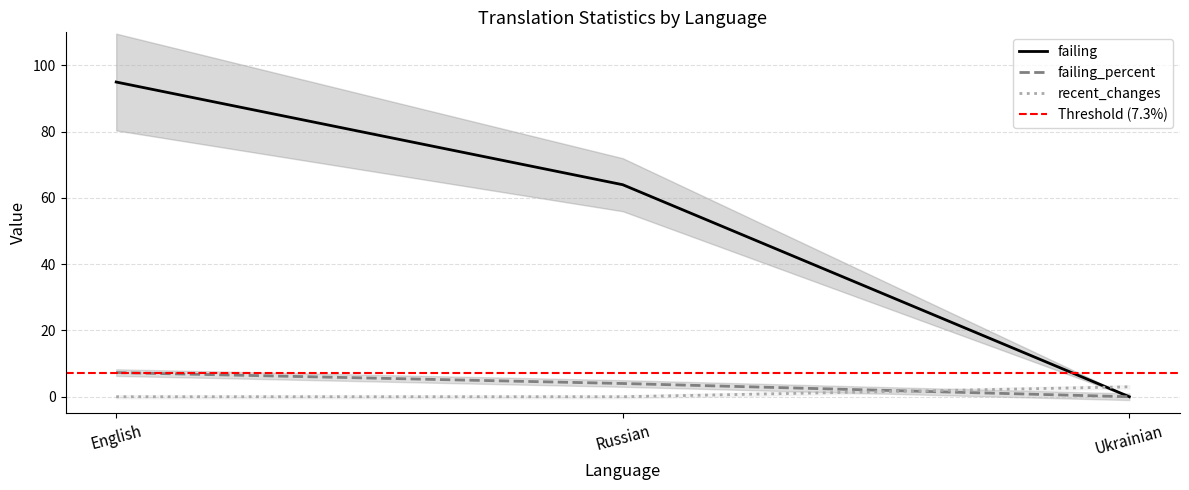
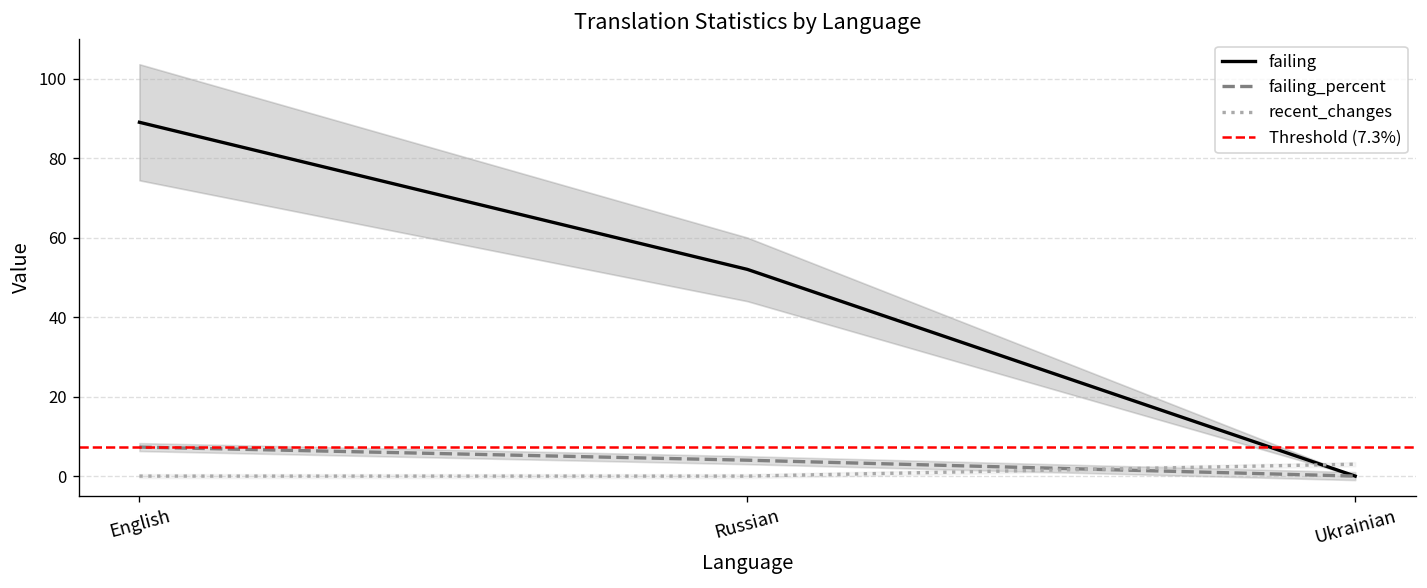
failing, English: 95 -> 89
failing, Russian: 64 -> 52
